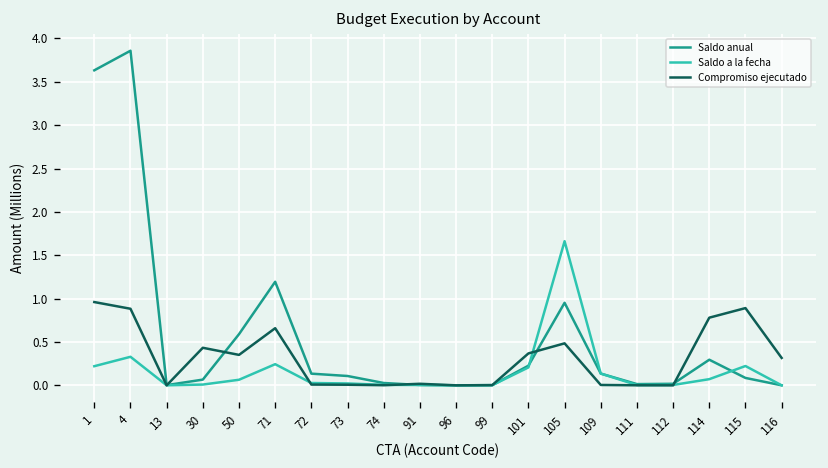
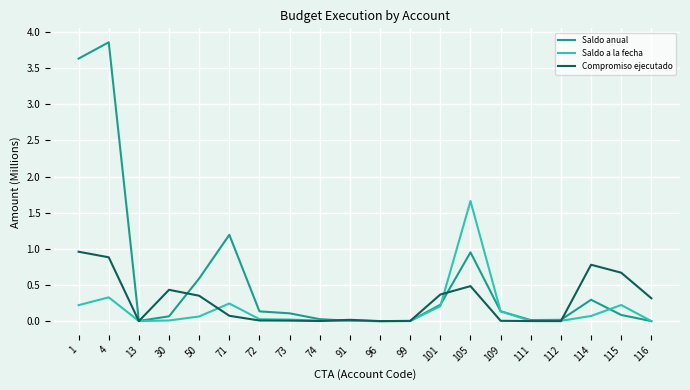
Compromiso ejecutado, 71: 0.7 -> 0.1
Compromiso ejecutado, 115: 0.9 -> 0.7
